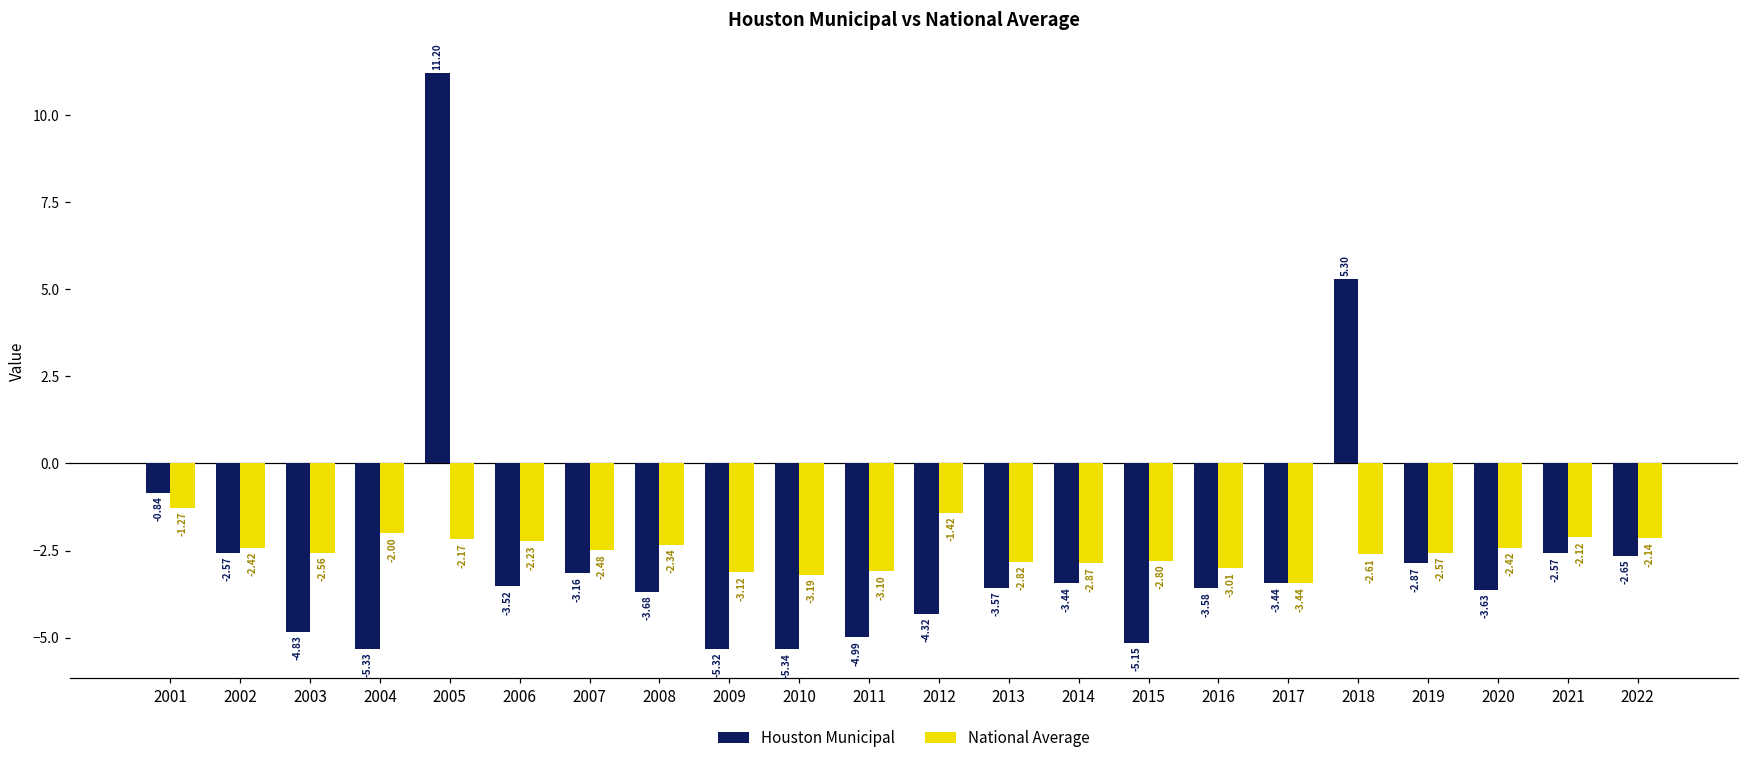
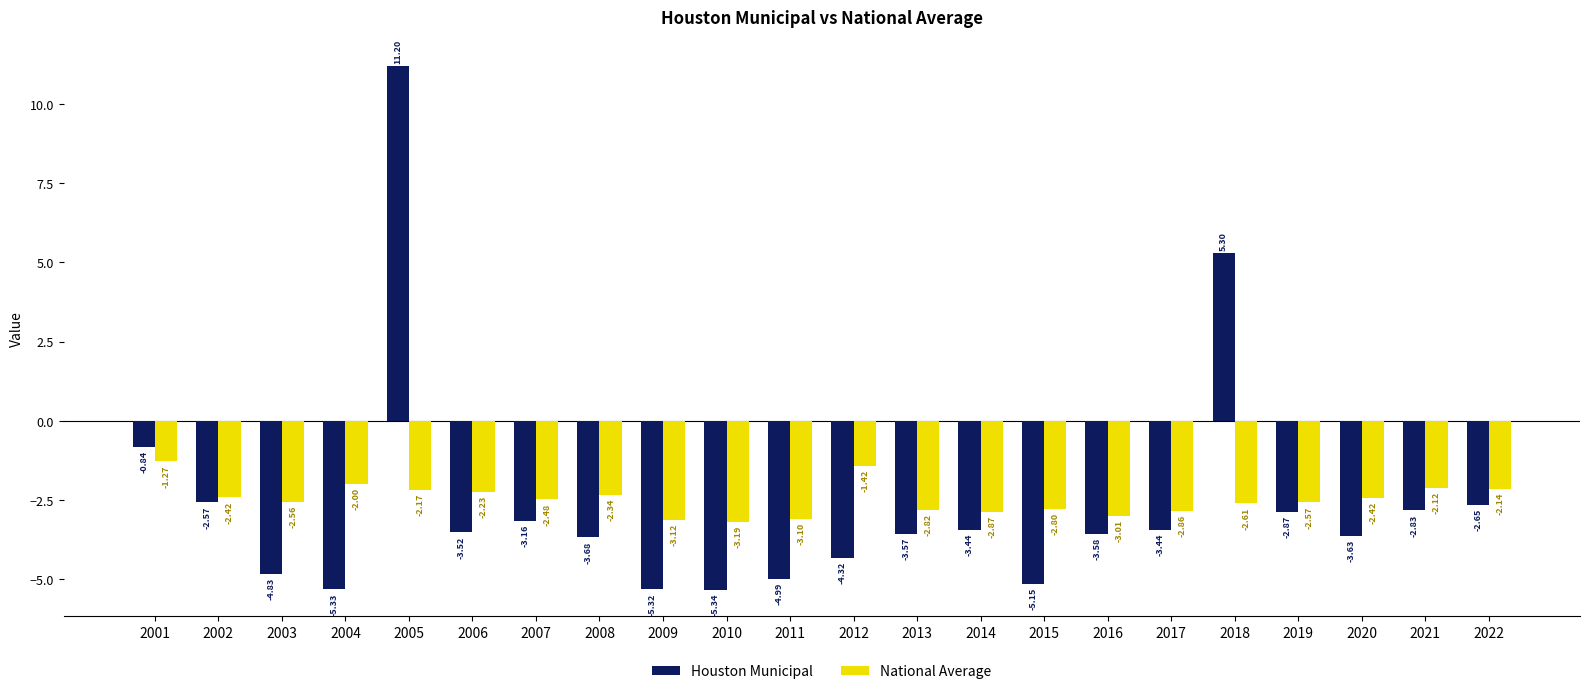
National Average, 2017: -3.44 -> -2.86
Houston Municipal, 2021: -2.57 -> -2.83
